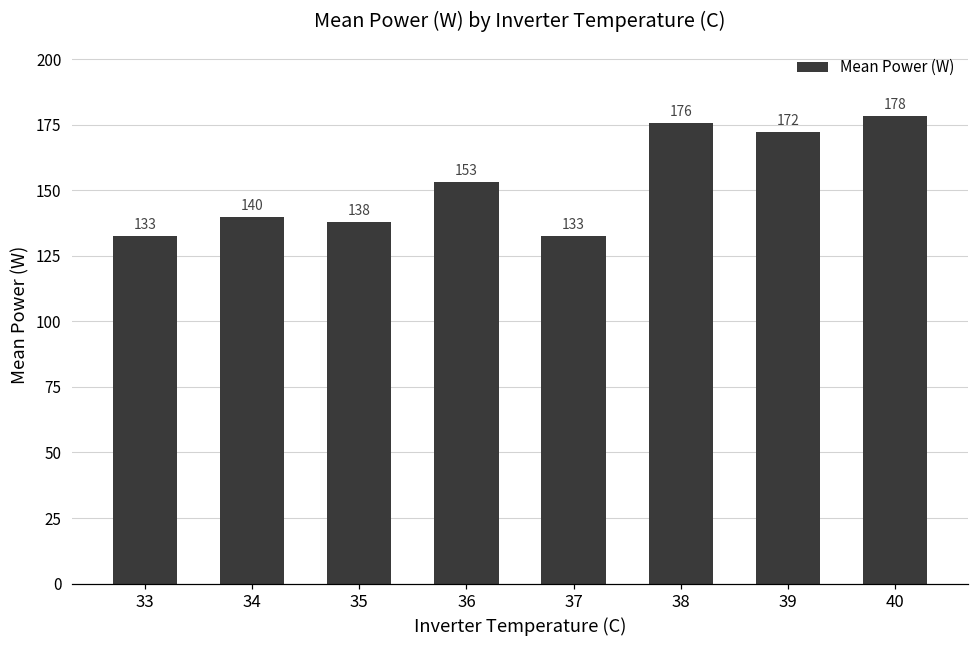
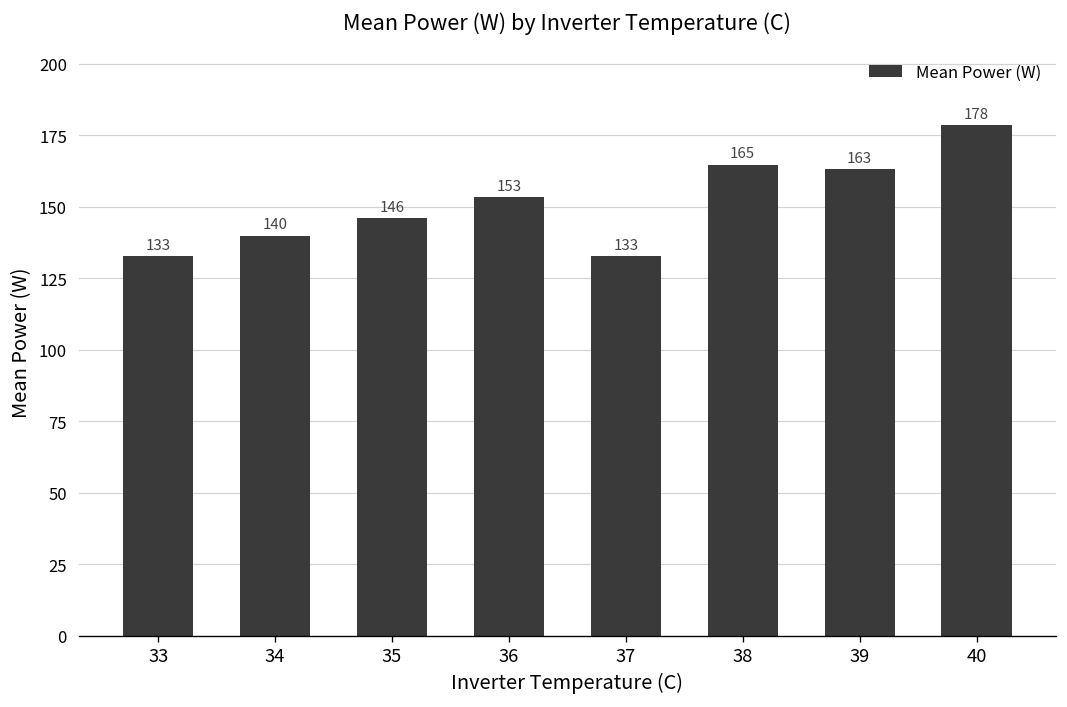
35: 138 -> 146
38: 176 -> 165
39: 172 -> 163
